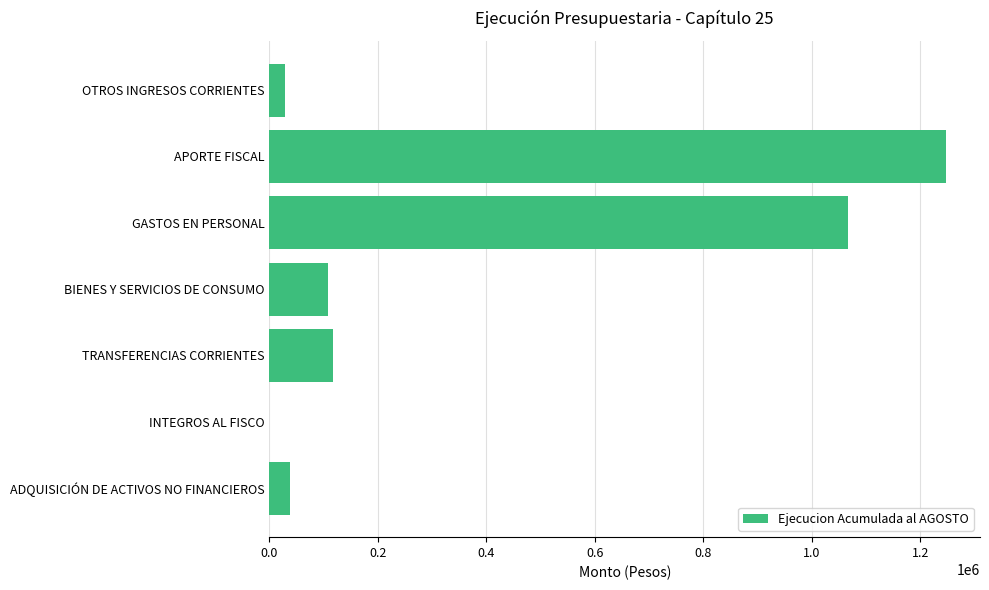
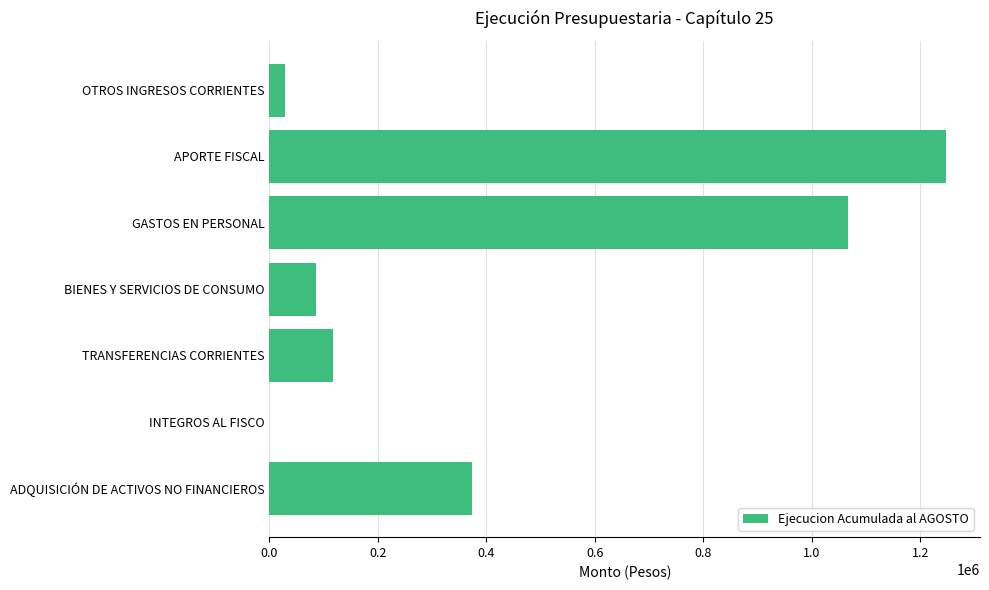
BIENES Y SERVICIOS DE CONSUMO: 110000 -> 90000
ADQUISICIÓN DE ACTIVOS NO FINANCIEROS: 40000 -> 370000
